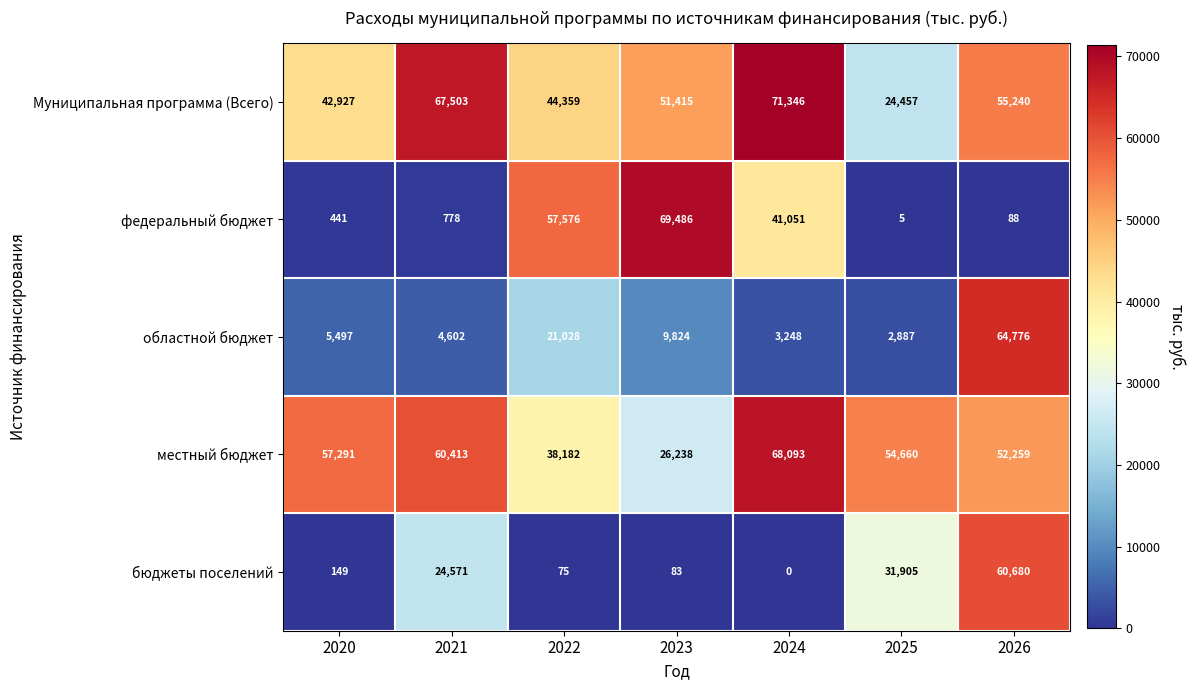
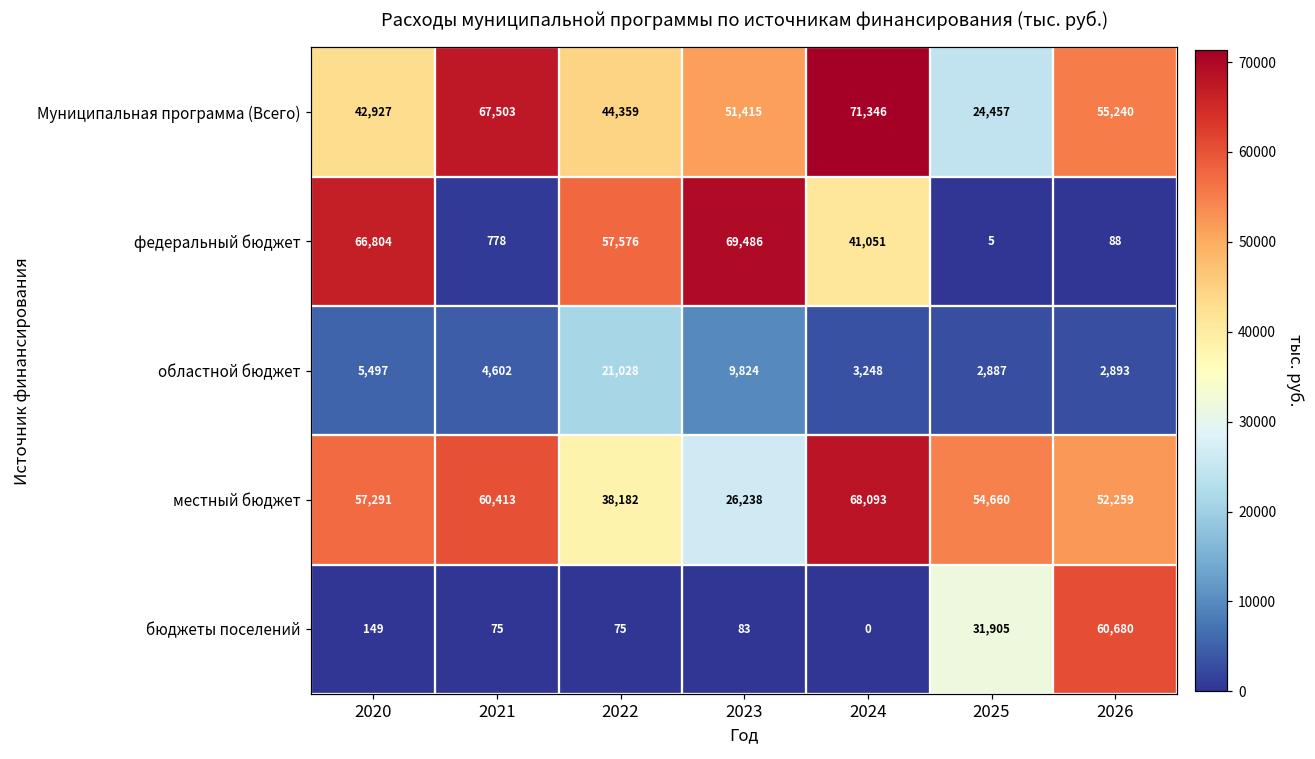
федеральный бюджет, 2020: 441 -> 66,804
областной бюджет, 2026: 64,776 -> 2,893
бюджеты поселений, 2021: 24,571 -> 75
